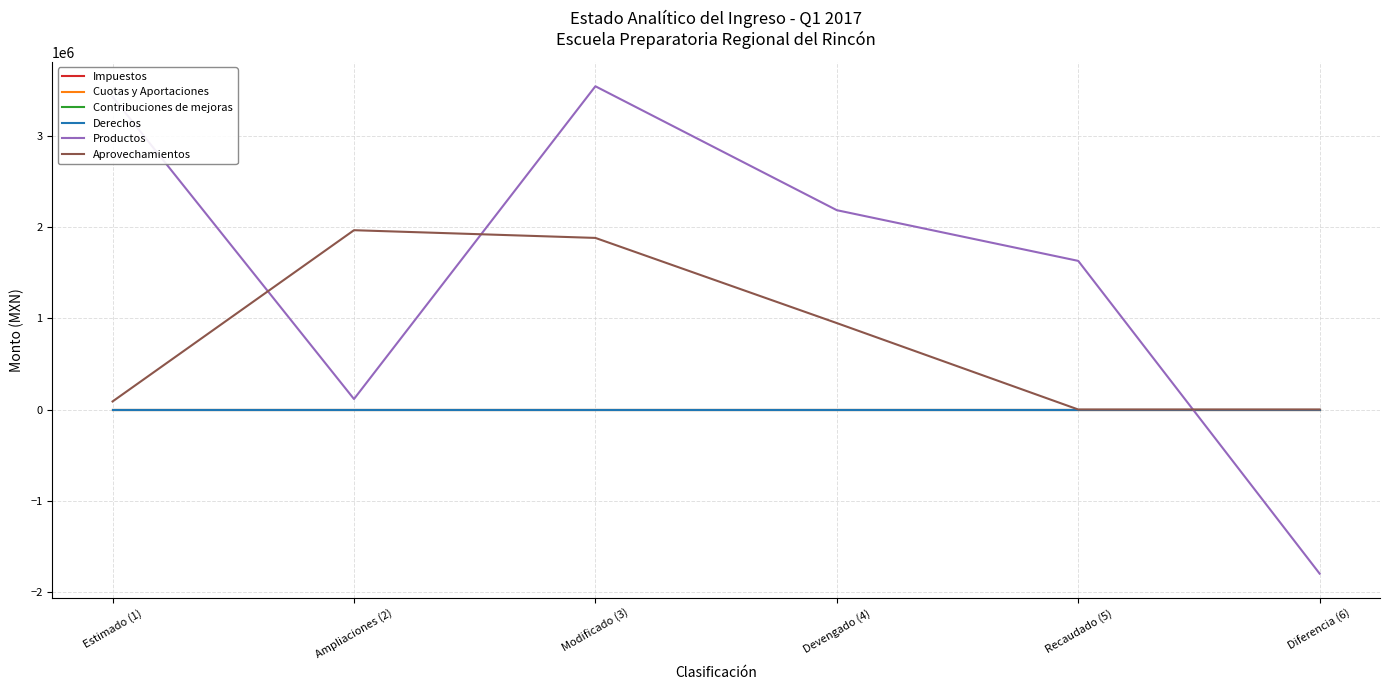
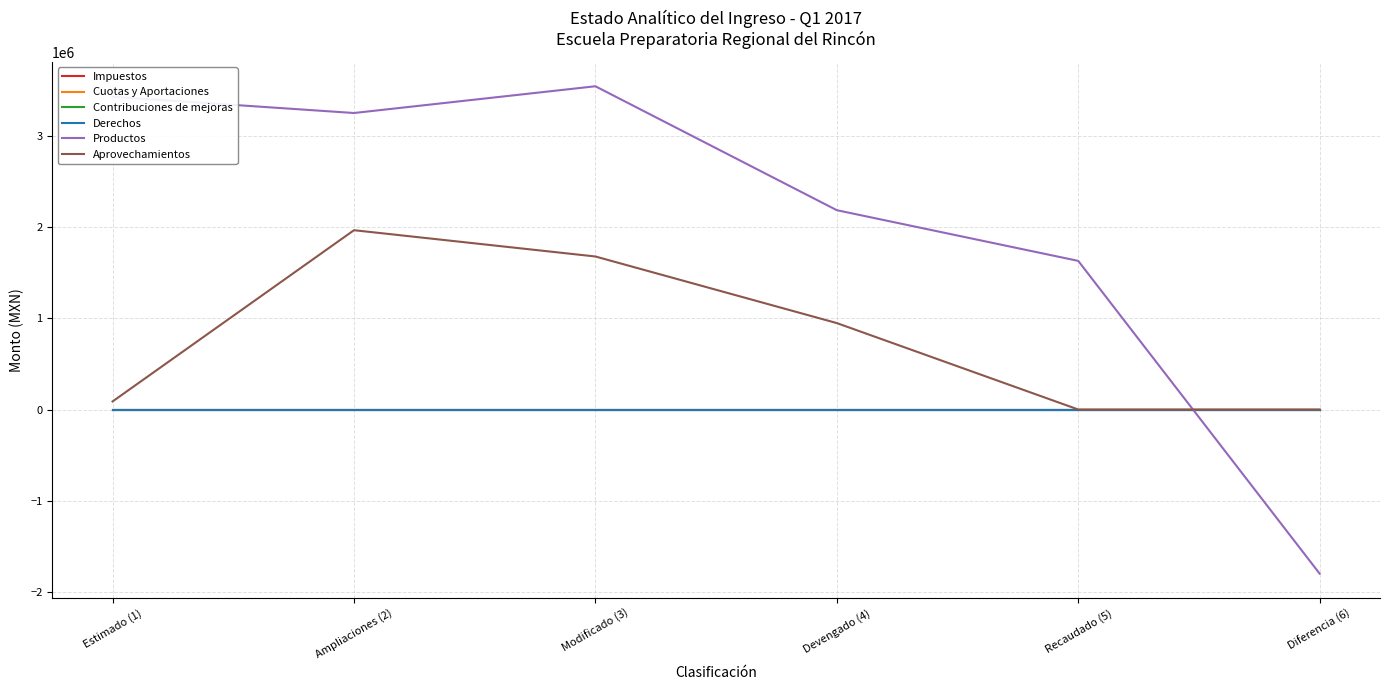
Productos, Ampliaciones (2): 100000 -> 3300000
Aprovechamientos, Modificado (3): 1900000 -> 1700000
